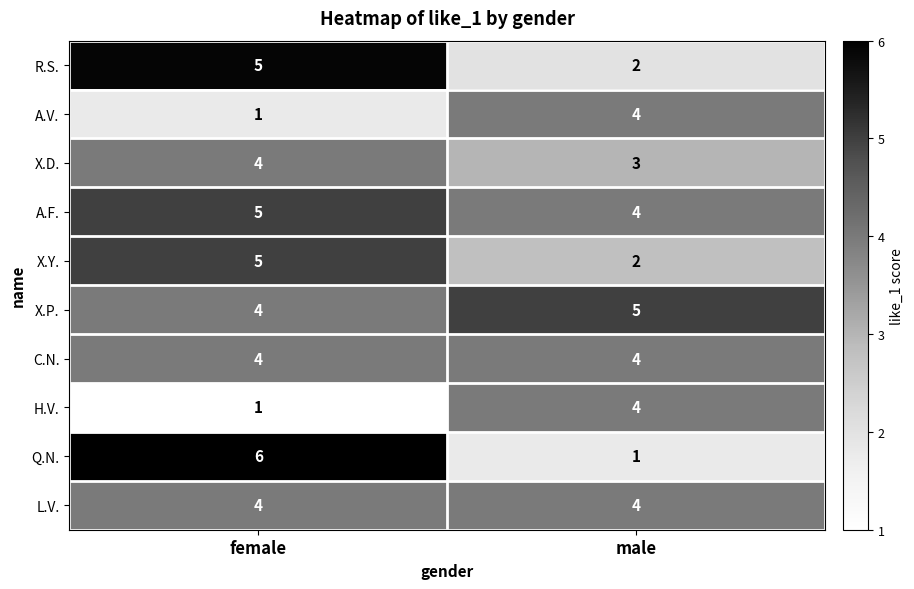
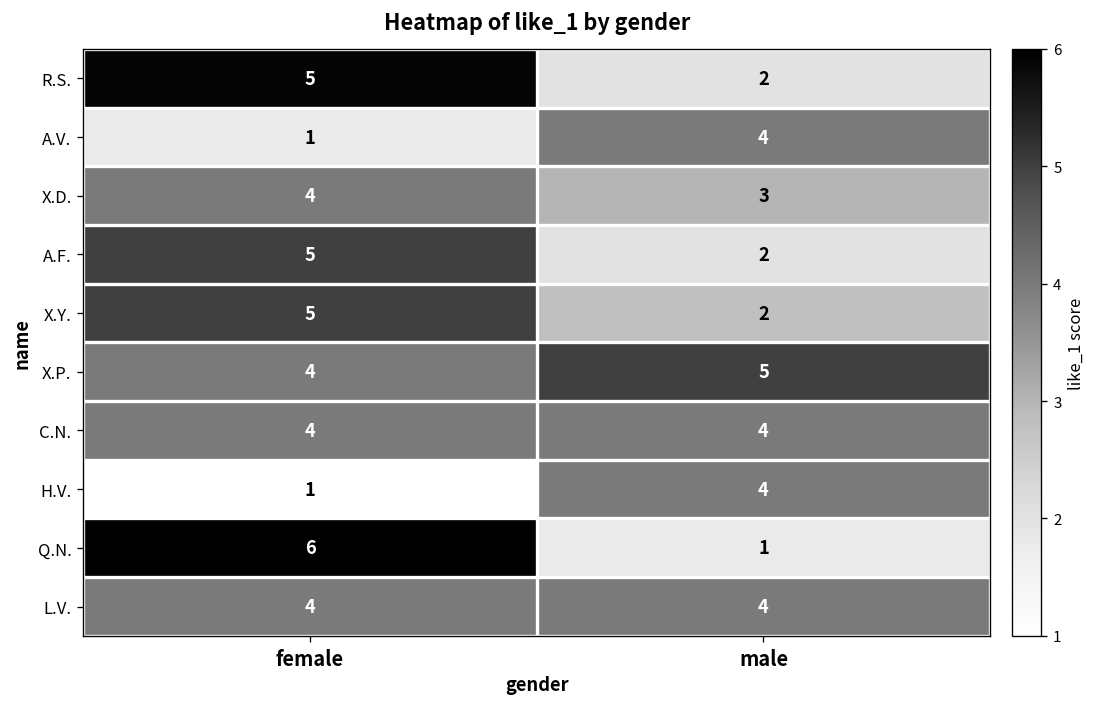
A.F., male: 4 -> 2
